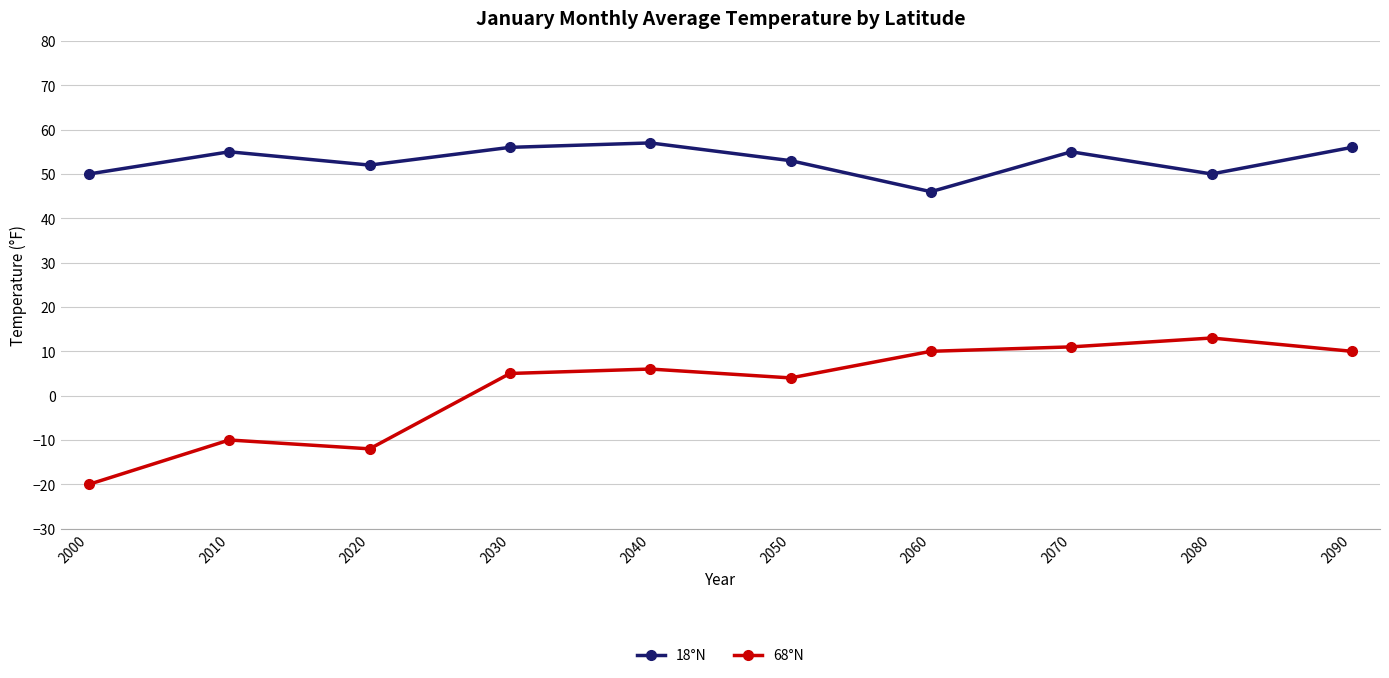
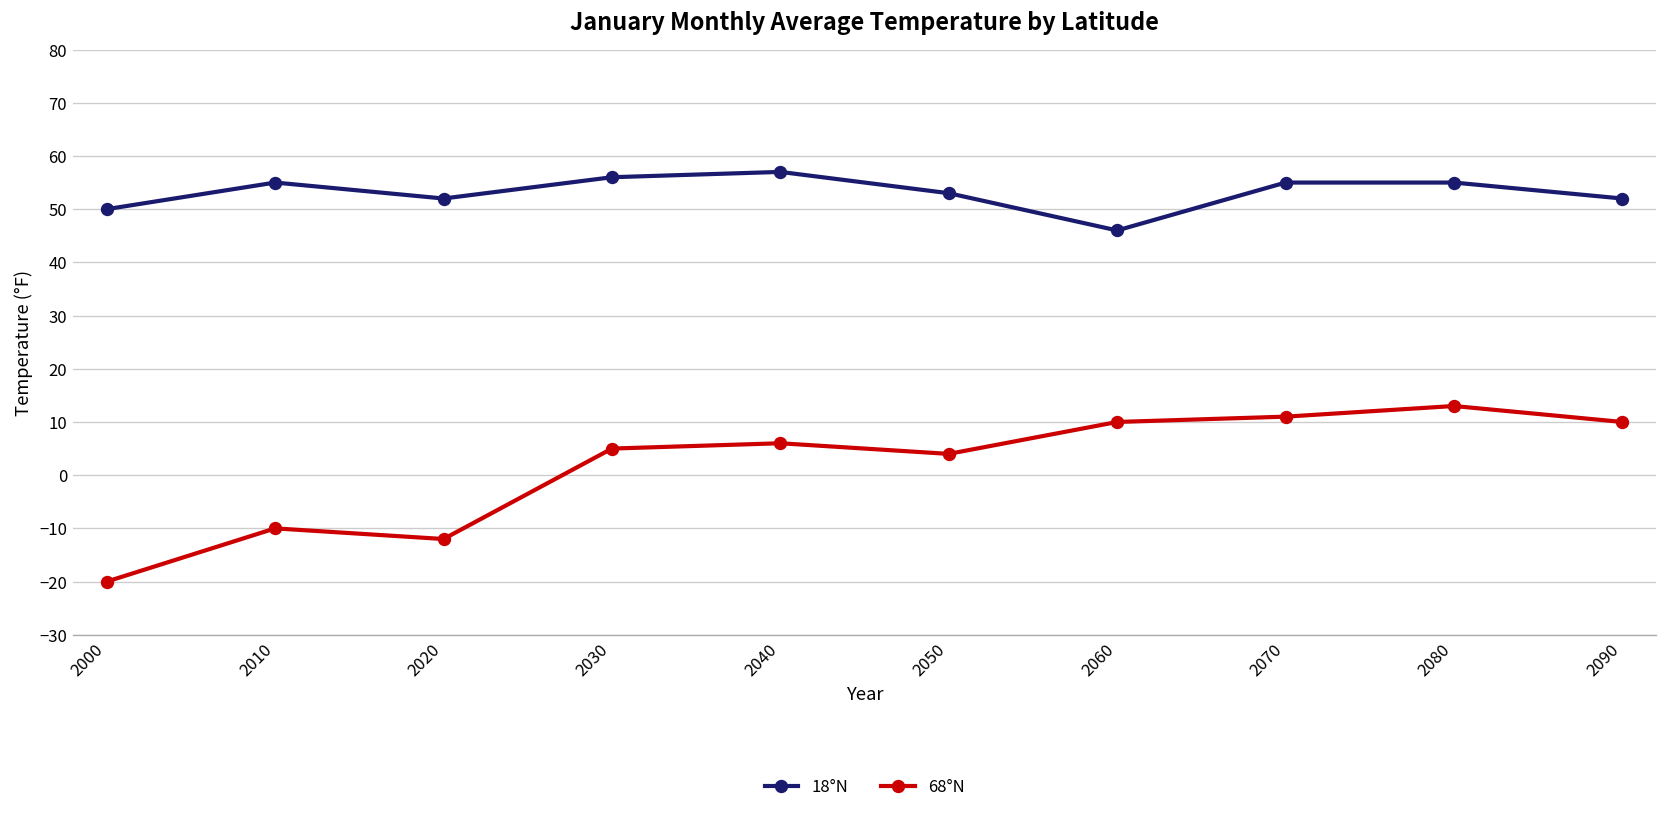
18°N, 2080: 50 -> 55
18°N, 2090: 56 -> 52
